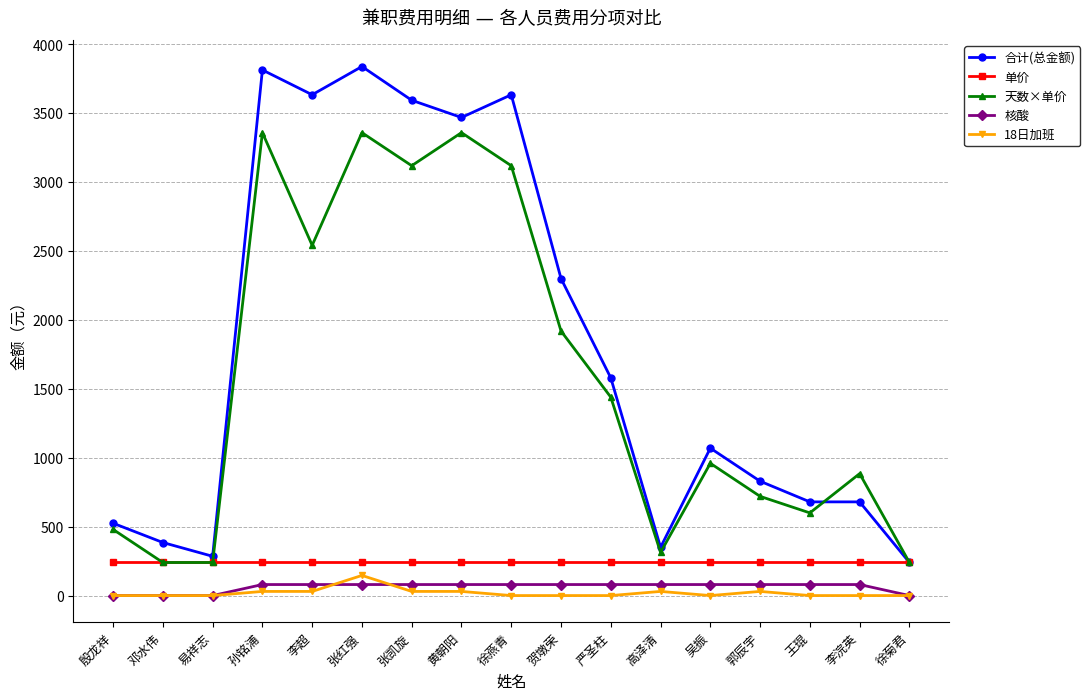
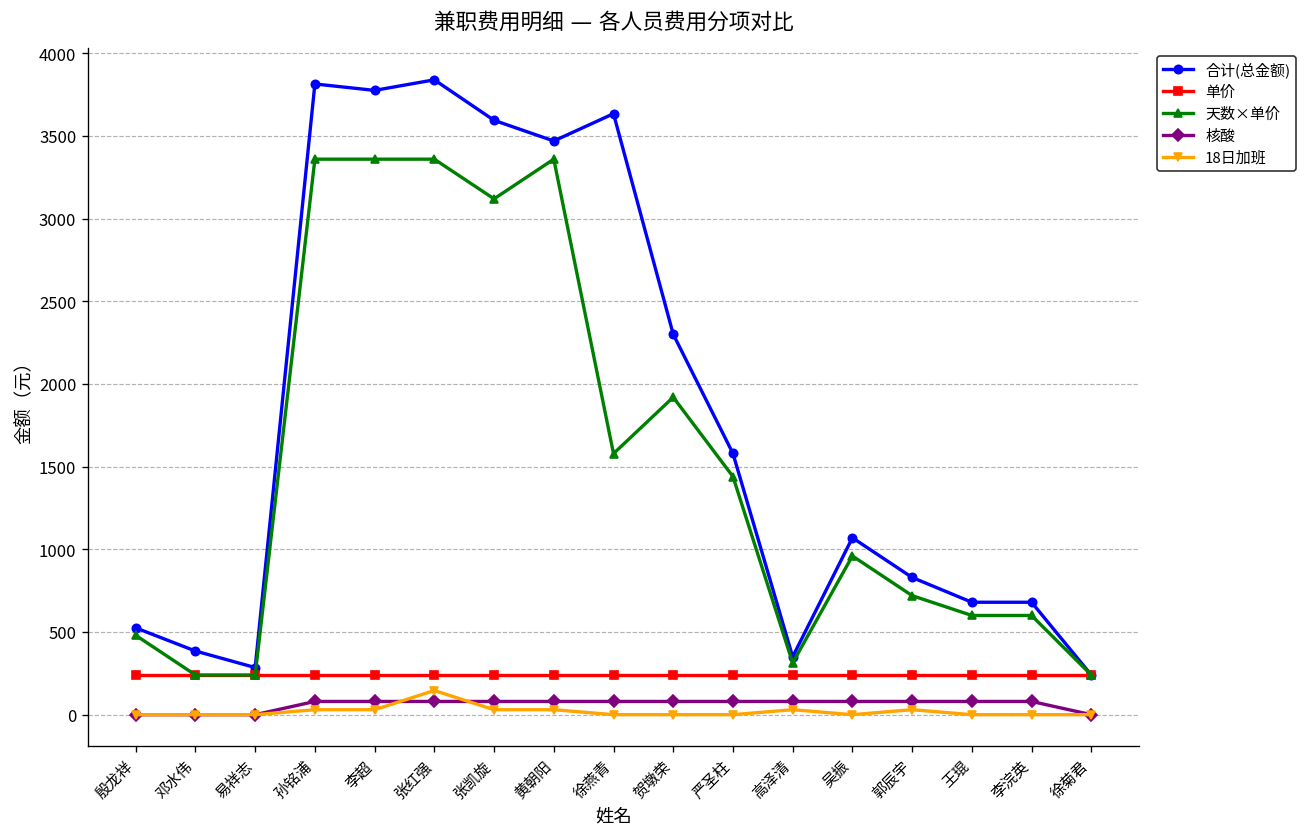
合计(总金额), 李超: 3640 -> 3780
天数×单价, 李超: 2540 -> 3360
天数×单价, 徐燕青: 3120 -> 1580
天数×单价, 李浣英: 890 -> 600
